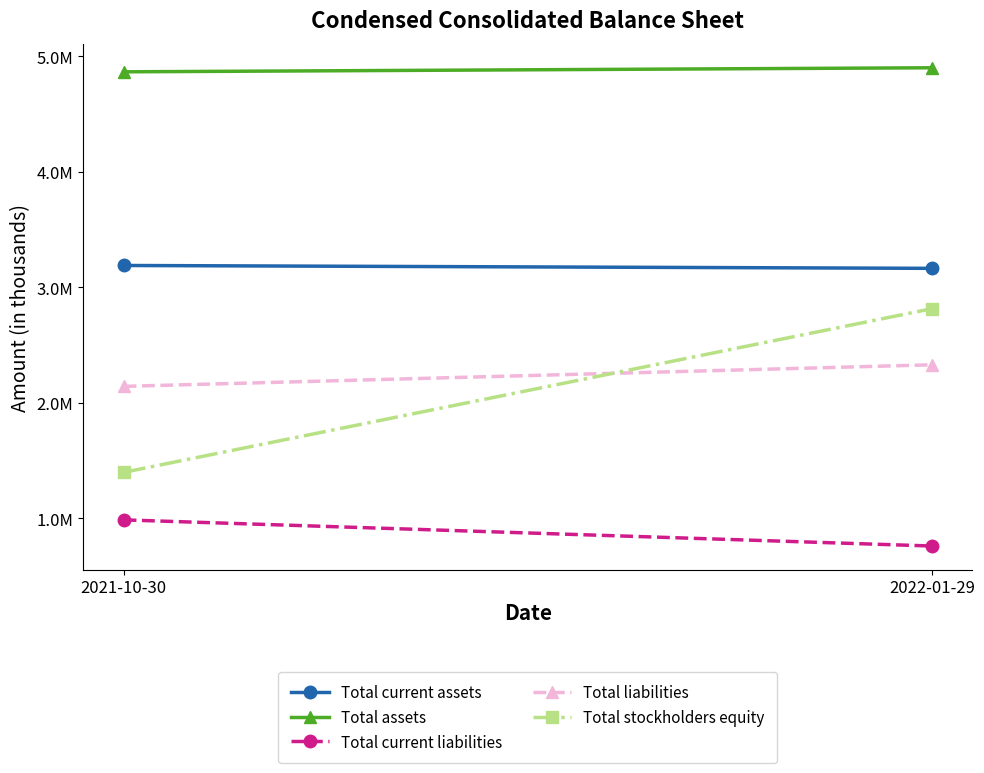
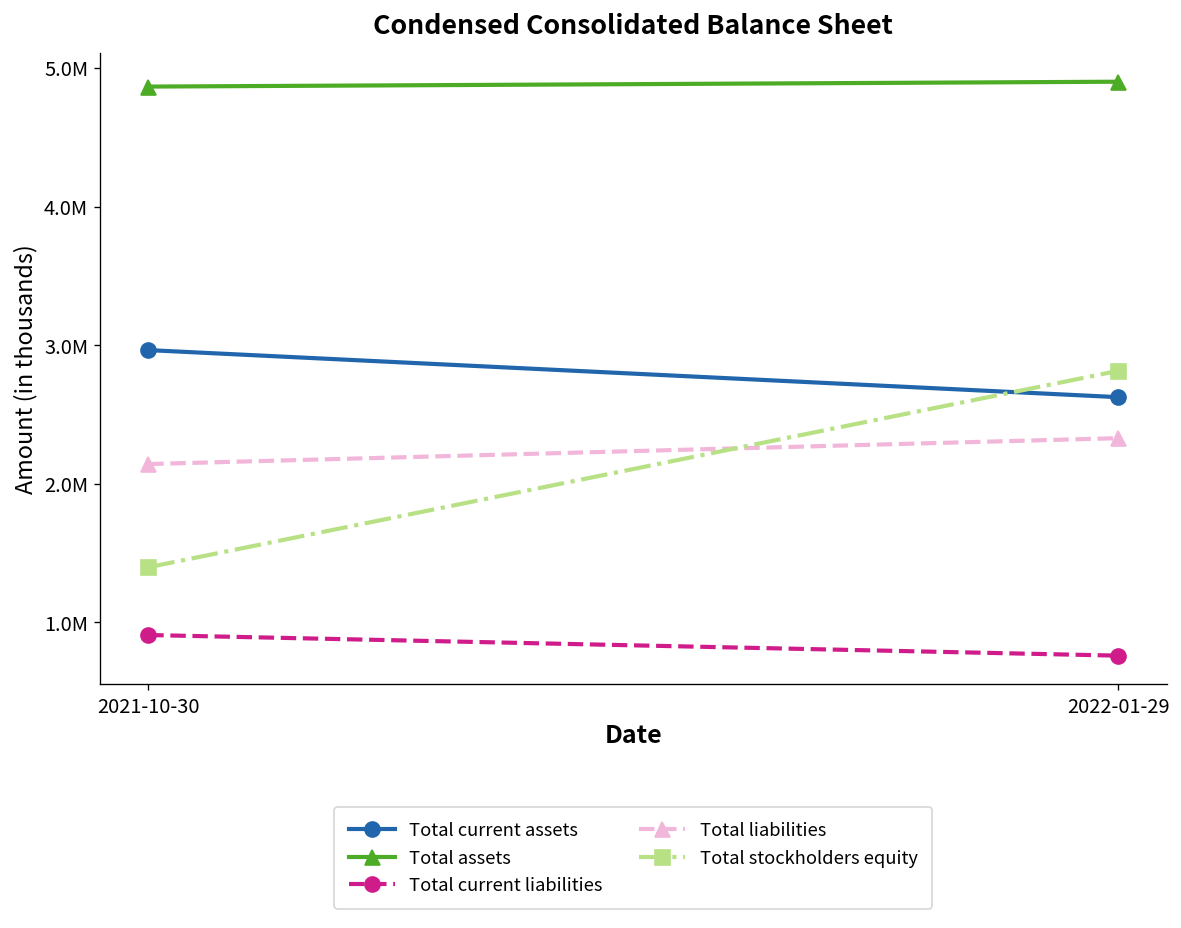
Total current assets, 2021-10-30: 3190000 -> 2960000
Total current liabilities, 2021-10-30: 990000 -> 910000
Total current assets, 2022-01-29: 3160000 -> 2620000
